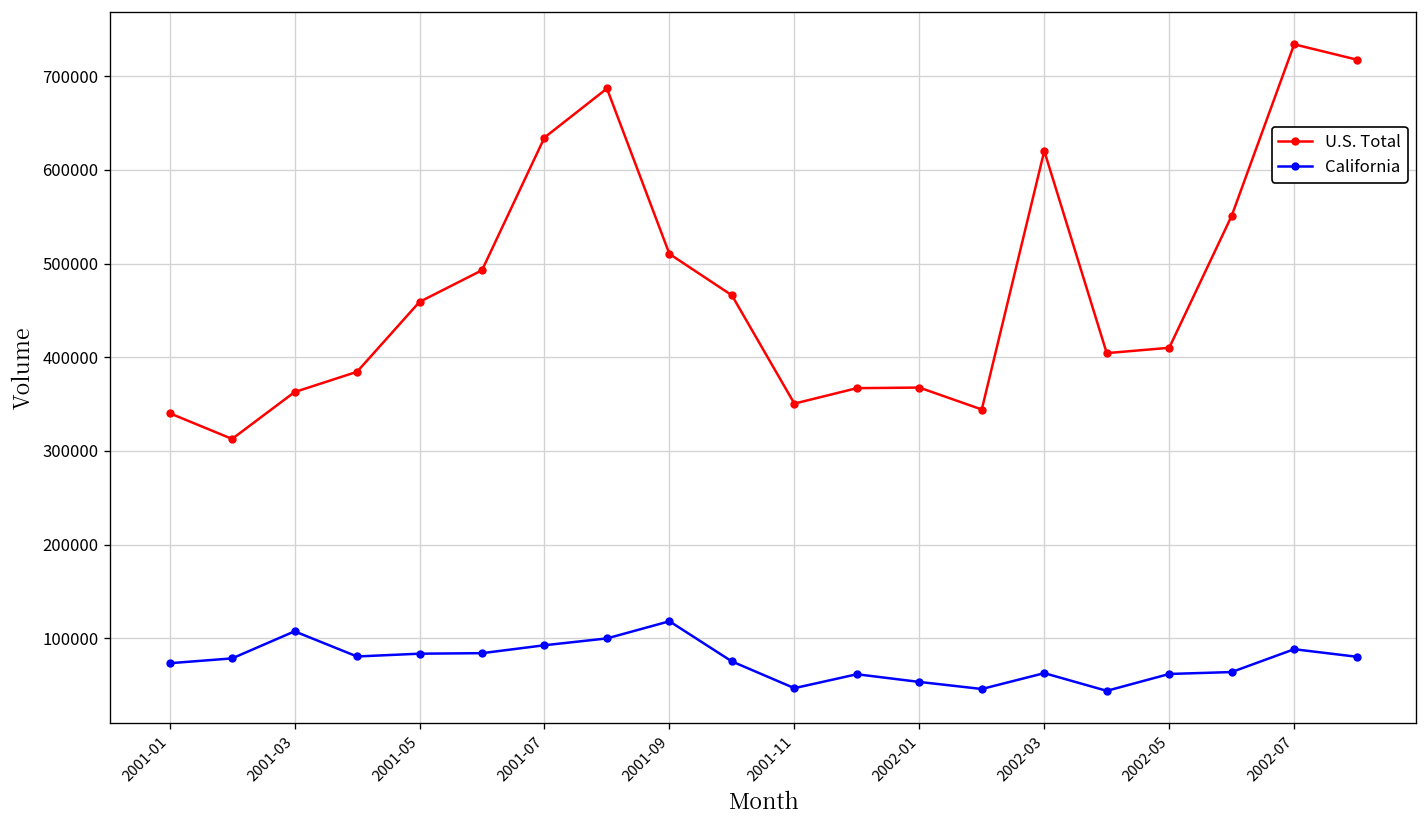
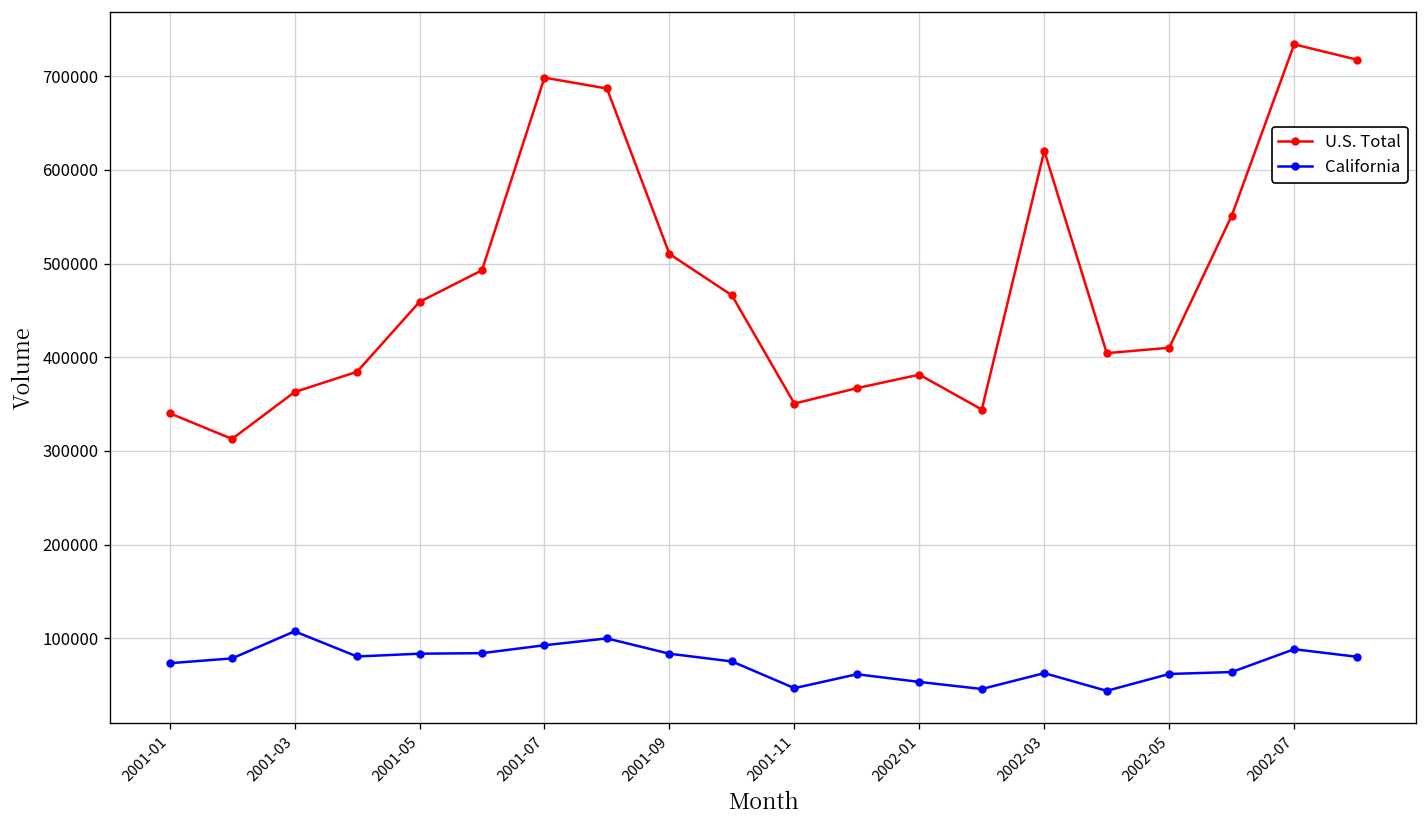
U.S. Total, 2001-07: 630000 -> 700000
California, 2001-09: 120000 -> 80000
U.S. Total, 2002-01: 370000 -> 380000
